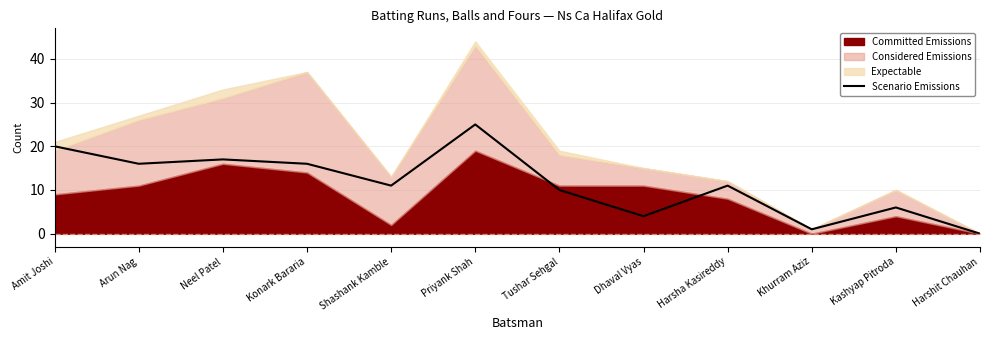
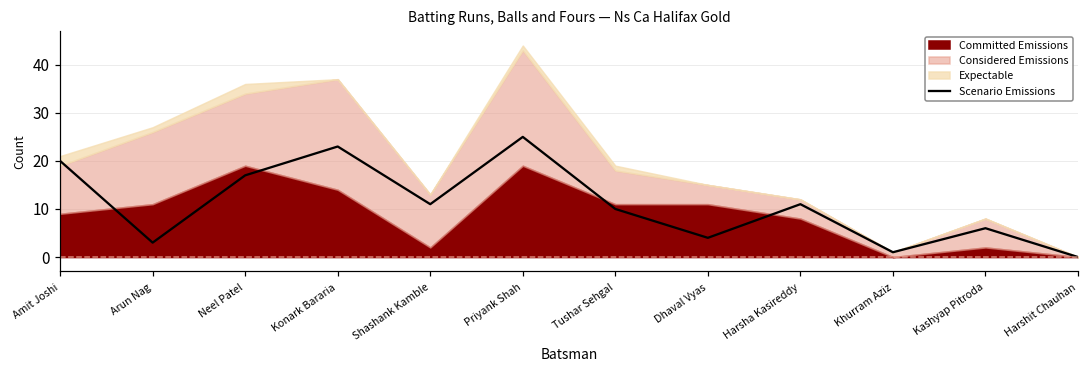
Scenario Emissions, Arun Nag: 16 -> 3
Committed Emissions, Neel Patel: 16 -> 19
Scenario Emissions, Konark Bararia: 16 -> 23
Committed Emissions, Kashyap Pitroda: 4 -> 2
